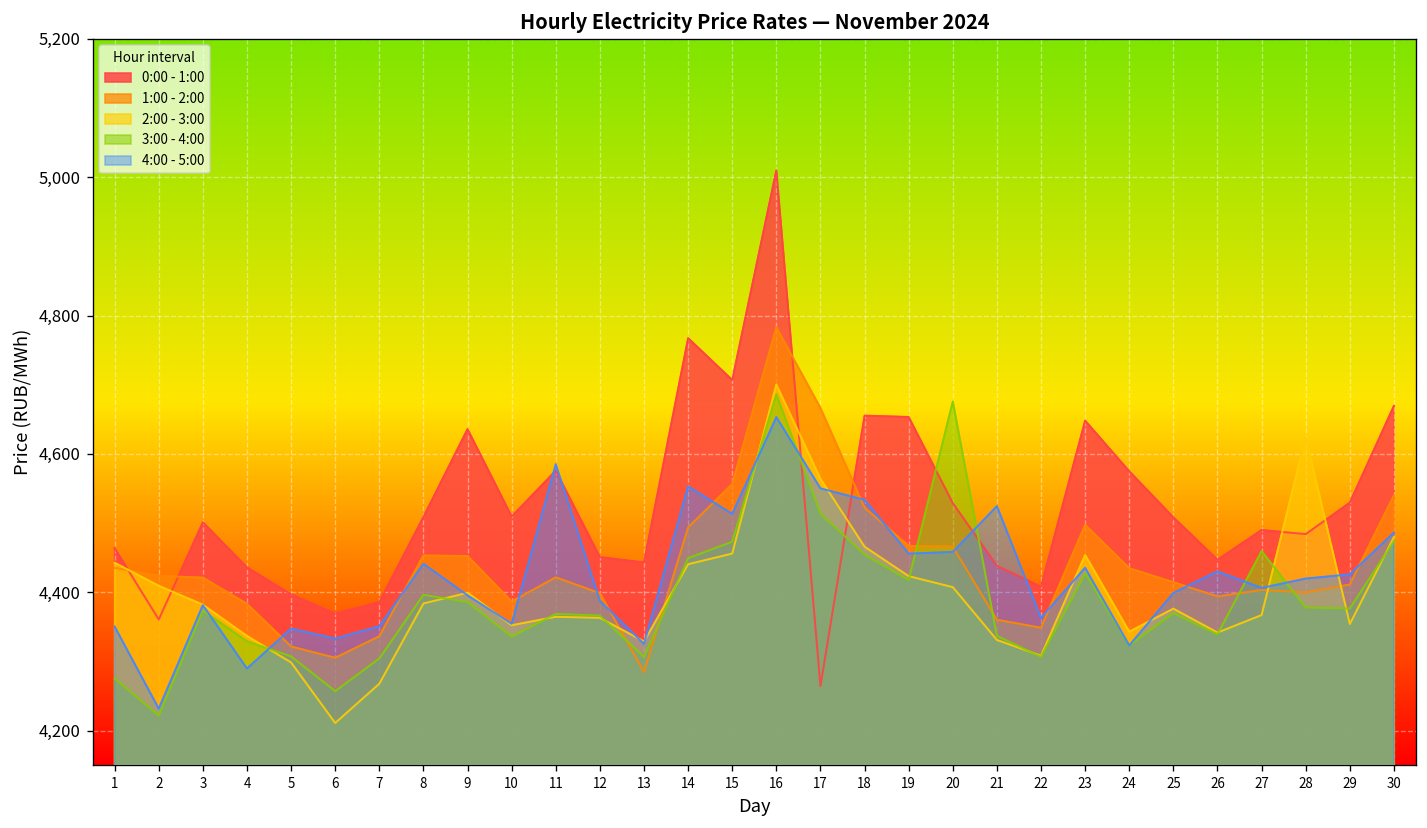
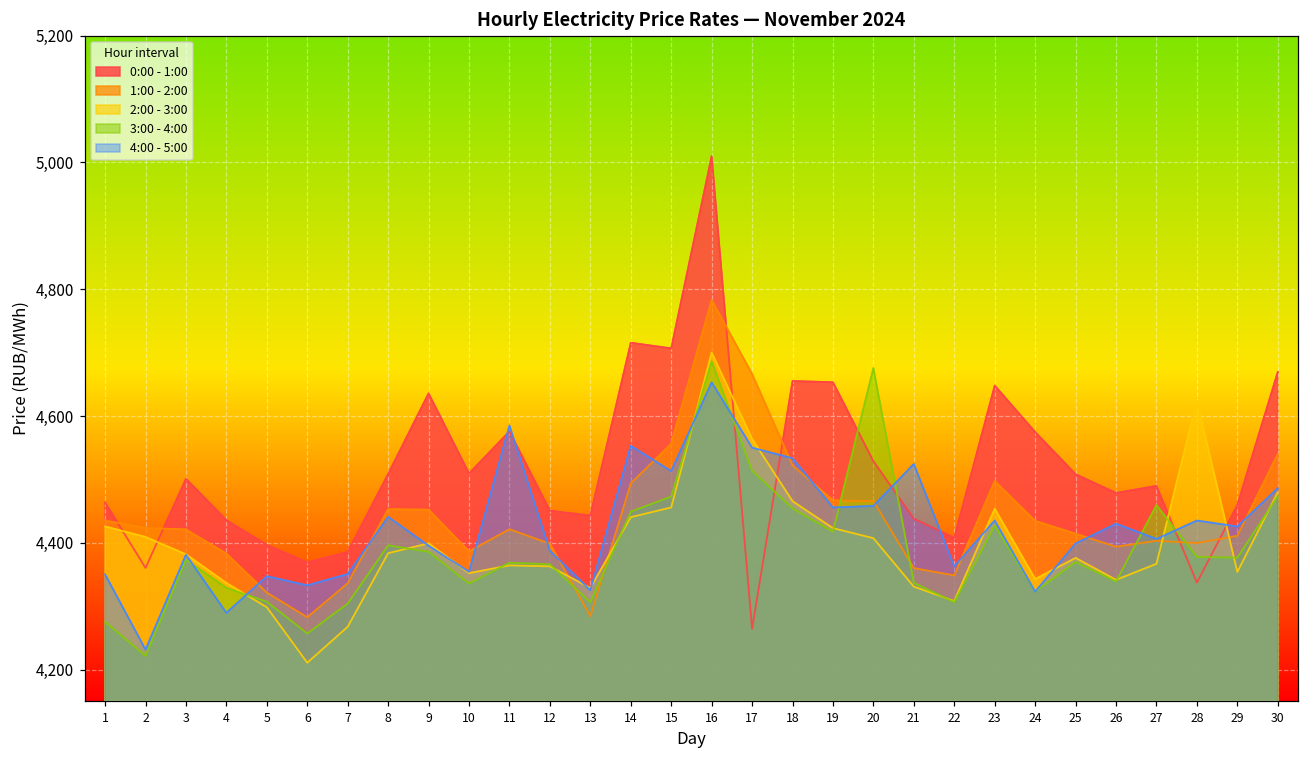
2:00 - 3:00, 1: 4,440 -> 4,430
1:00 - 2:00, 6: 4,310 -> 4,280
0:00 - 1:00, 14: 4,770 -> 4,720
0:00 - 1:00, 26: 4,450 -> 4,480
0:00 - 1:00, 28: 4,480 -> 4,340
4:00 - 5:00, 28: 4,420 -> 4,440
0:00 - 1:00, 29: 4,530 -> 4,460
